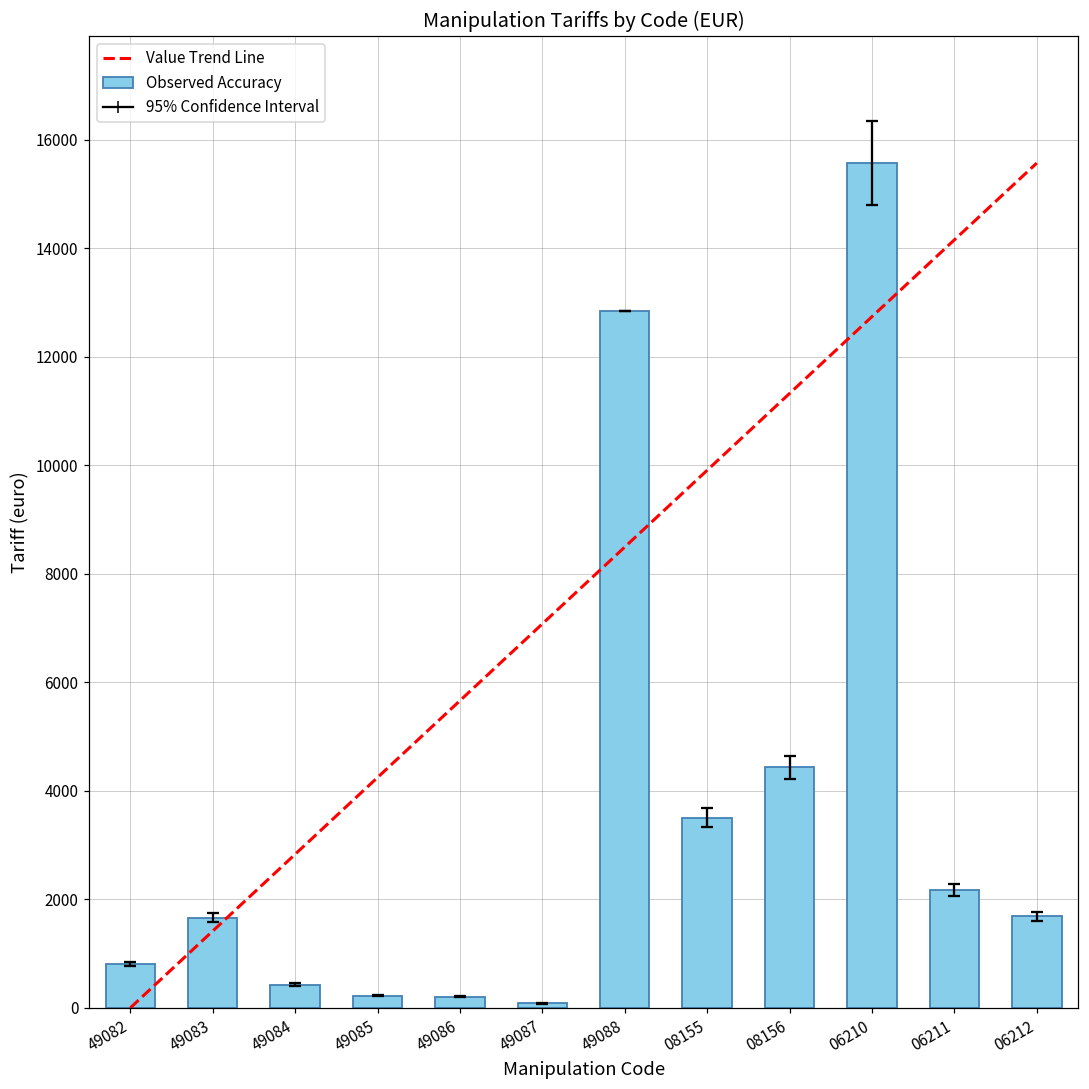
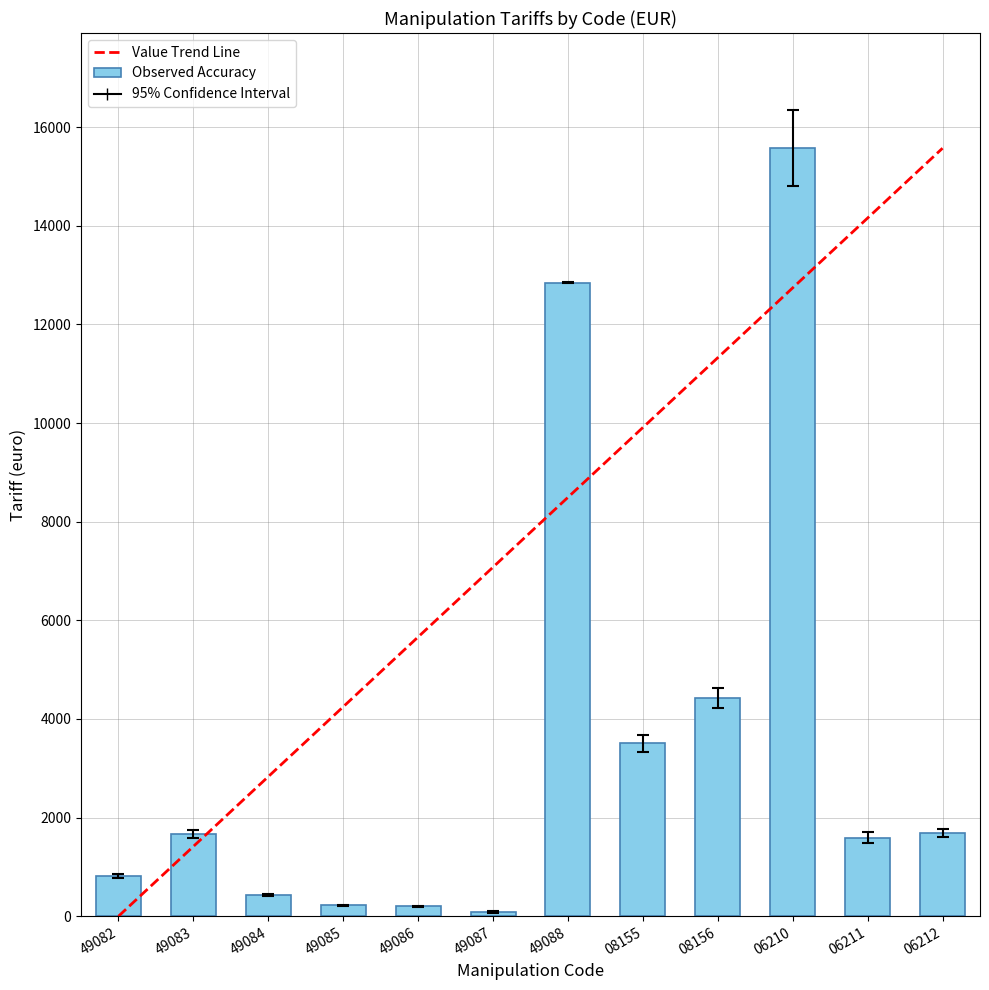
Observed Accuracy, 06211: 2200 -> 1600
